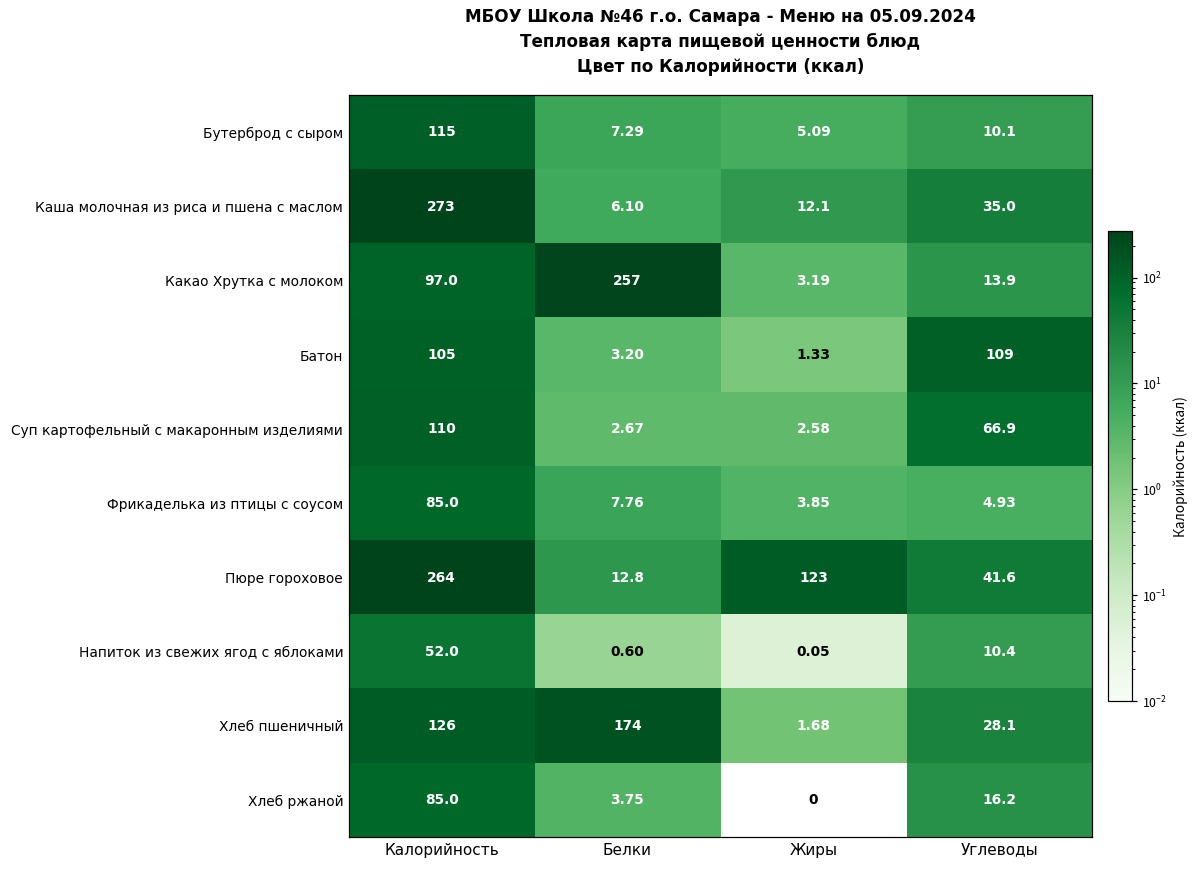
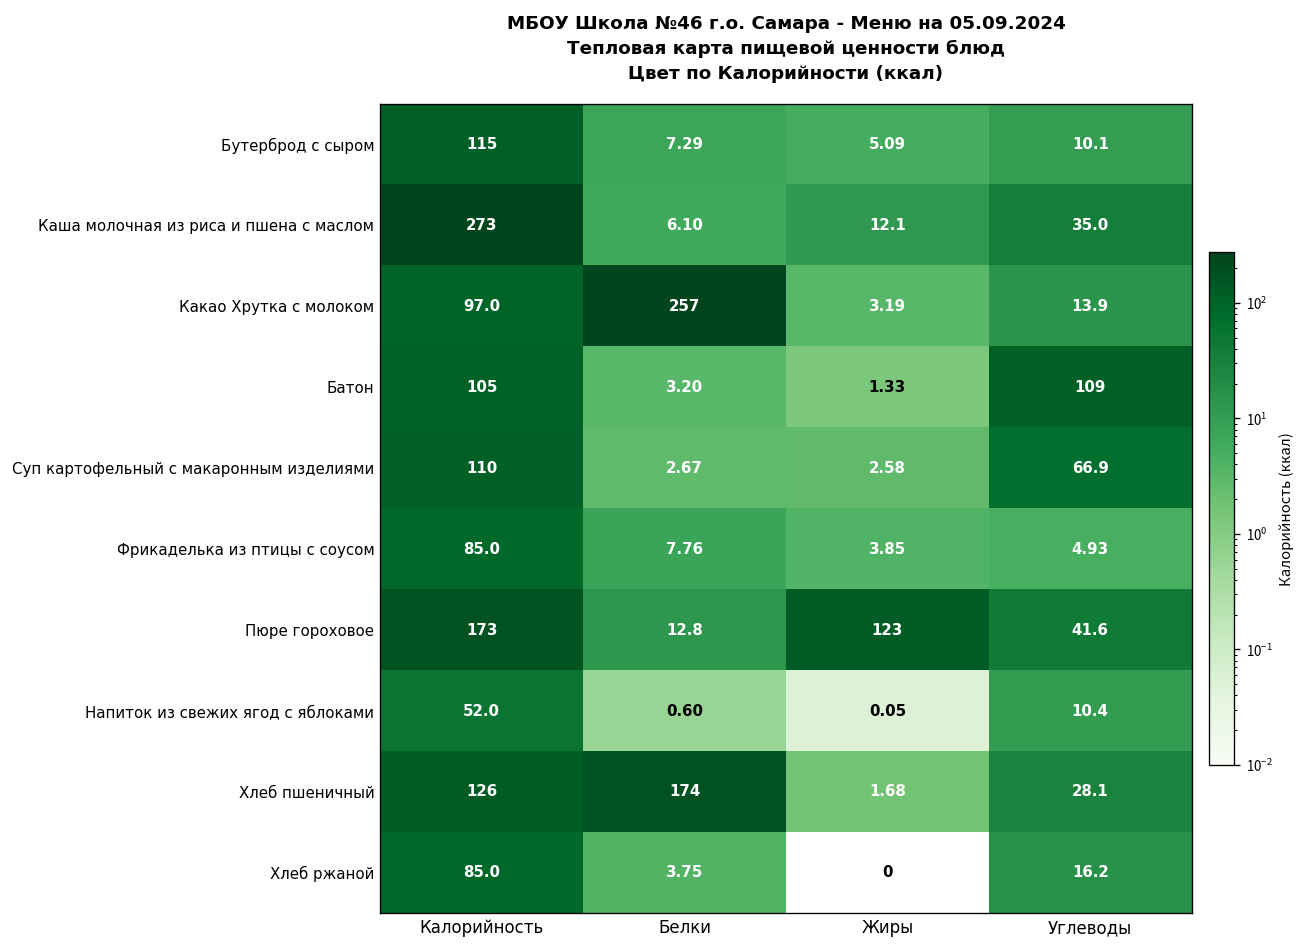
Пюре гороховое, Калорийность: 264 -> 173
